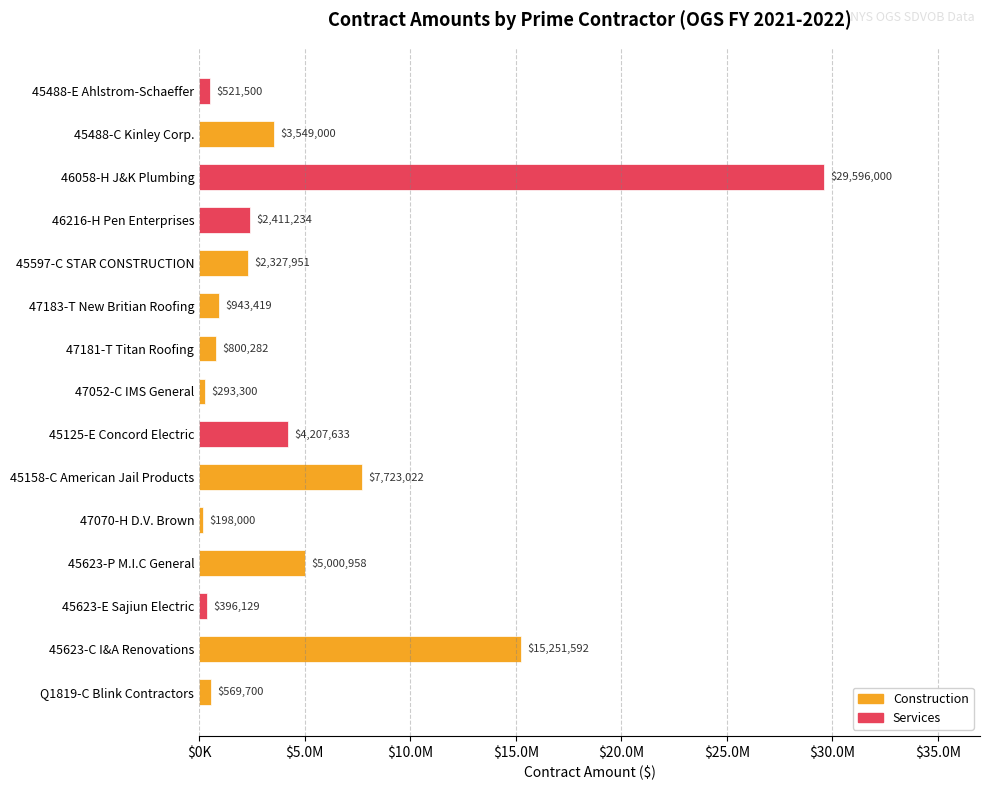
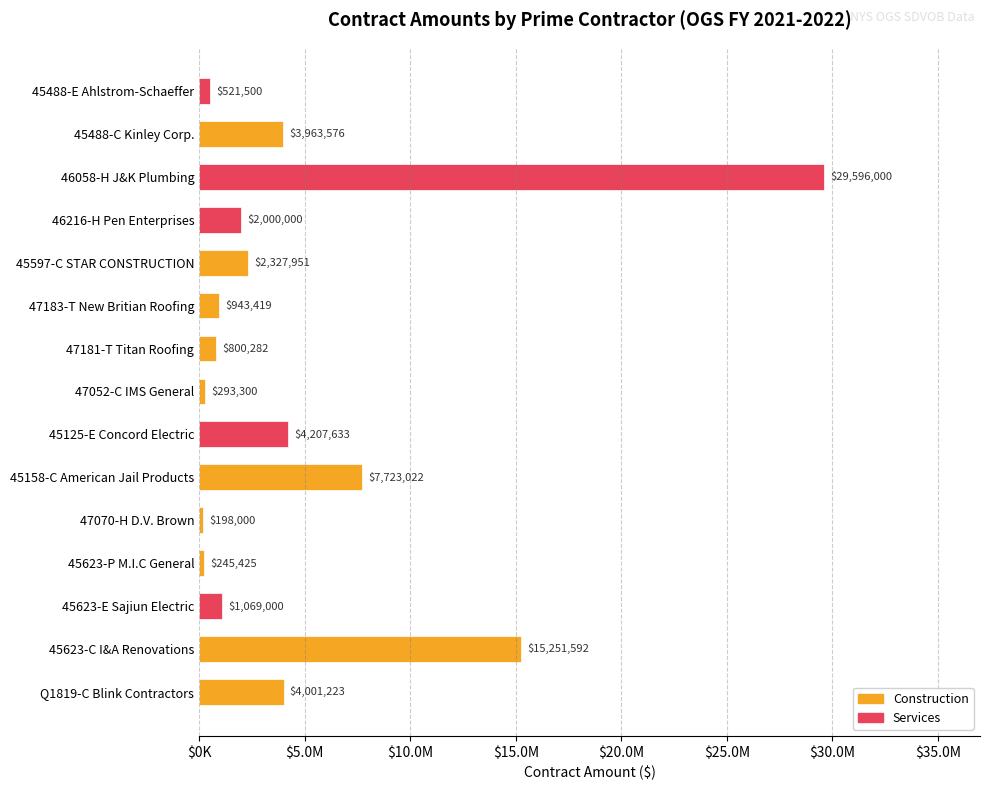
45488-C Kinley Corp.: $3,549,000 -> $3,963,576
46216-H Pen Enterprises: $2,411,234 -> $2,000,000
45623-P M.I.C General: $5,000,958 -> $245,425
45623-E Sajiun Electric: $396,129 -> $1,069,000
Q1819-C Blink Contractors: $569,700 -> $4,001,223
